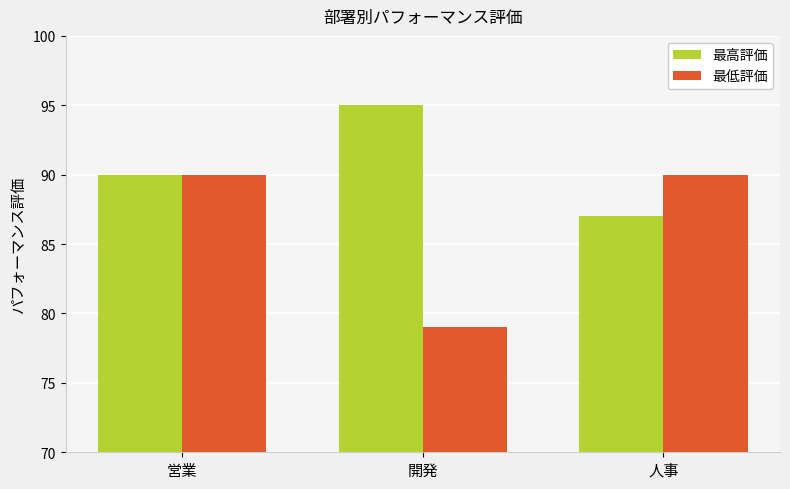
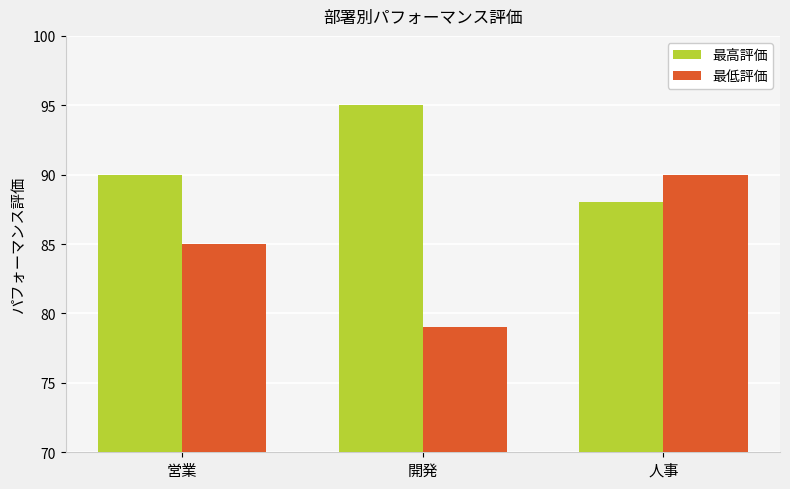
最低評価, 営業: 90 -> 85
最高評価, 人事: 87 -> 88
